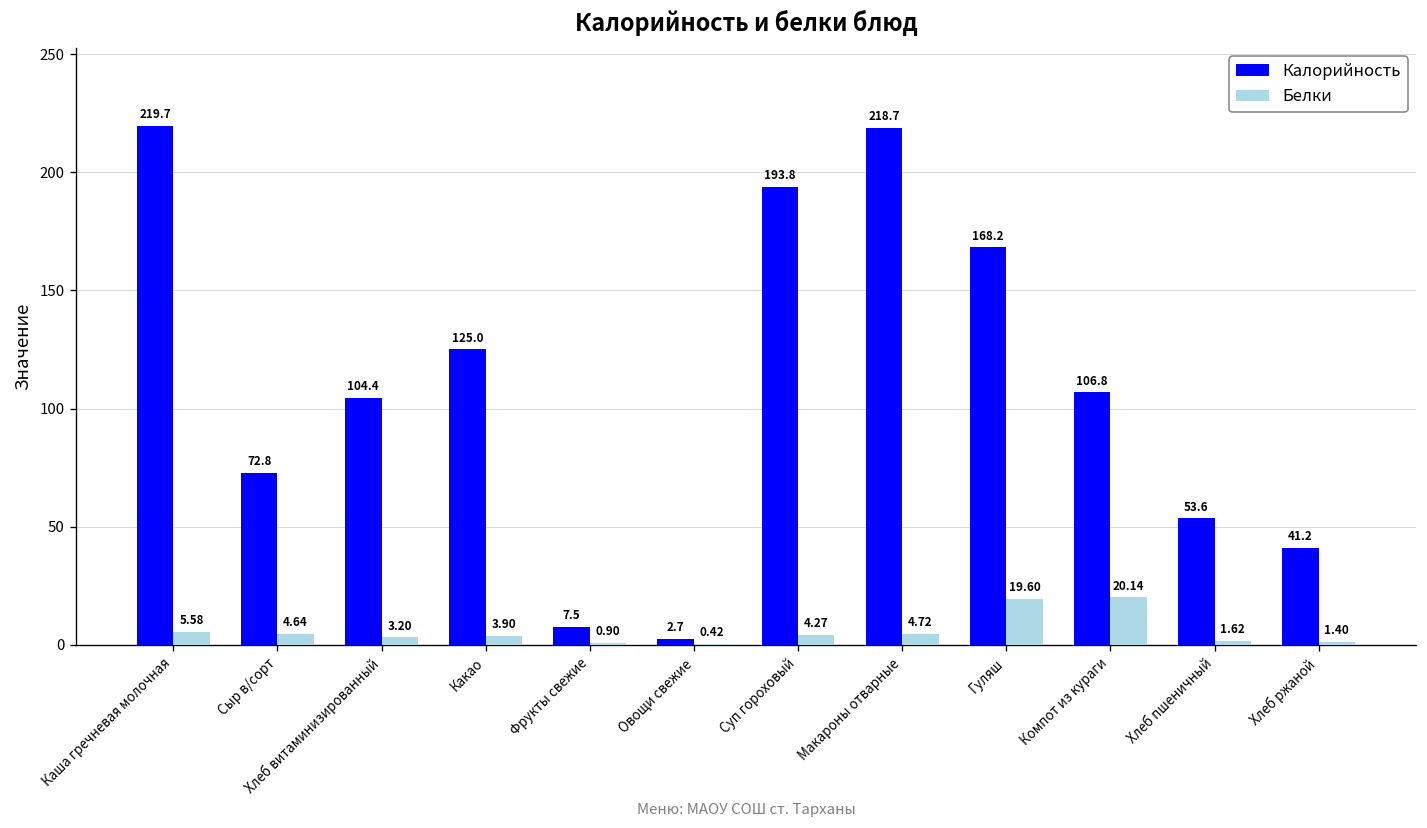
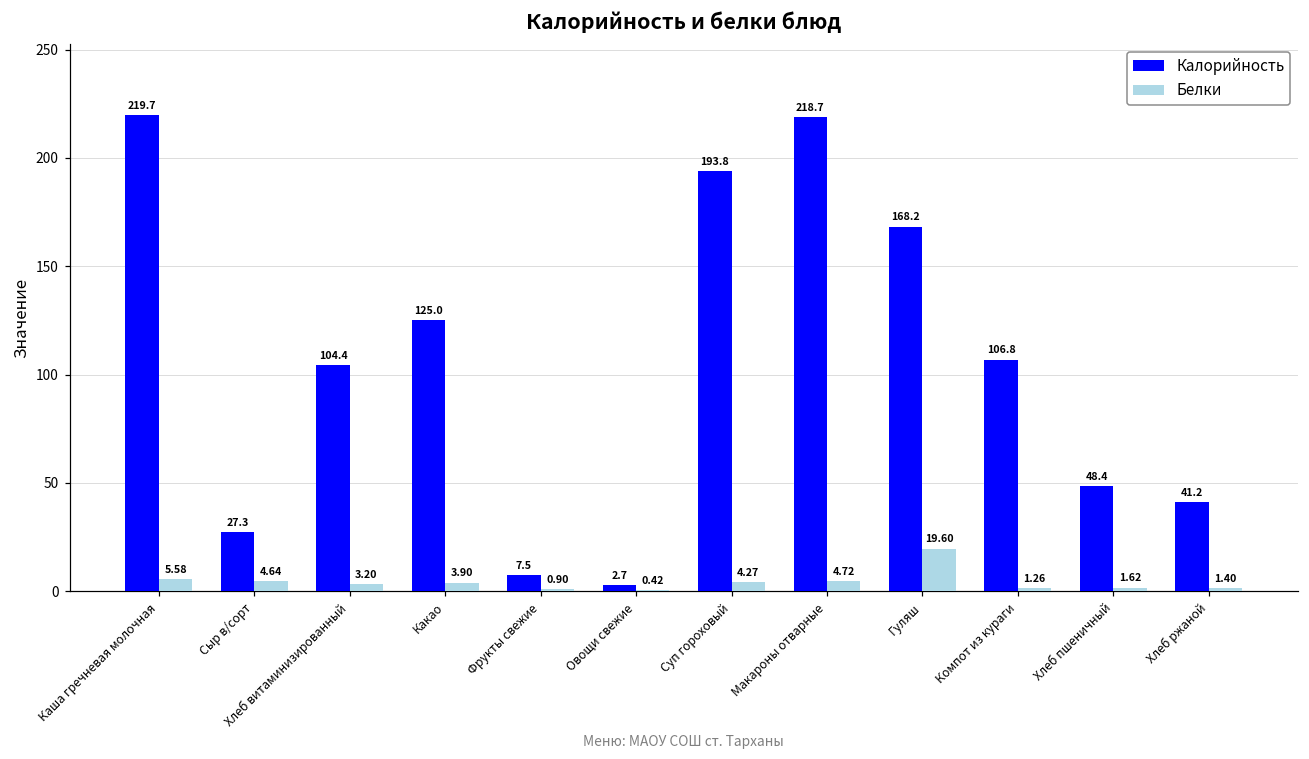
Калорийность, Сыр в/сорт: 72.8 -> 27.3
Белки, Компот из кураги: 20.14 -> 1.26
Калорийность, Хлеб пшеничный: 53.6 -> 48.4
